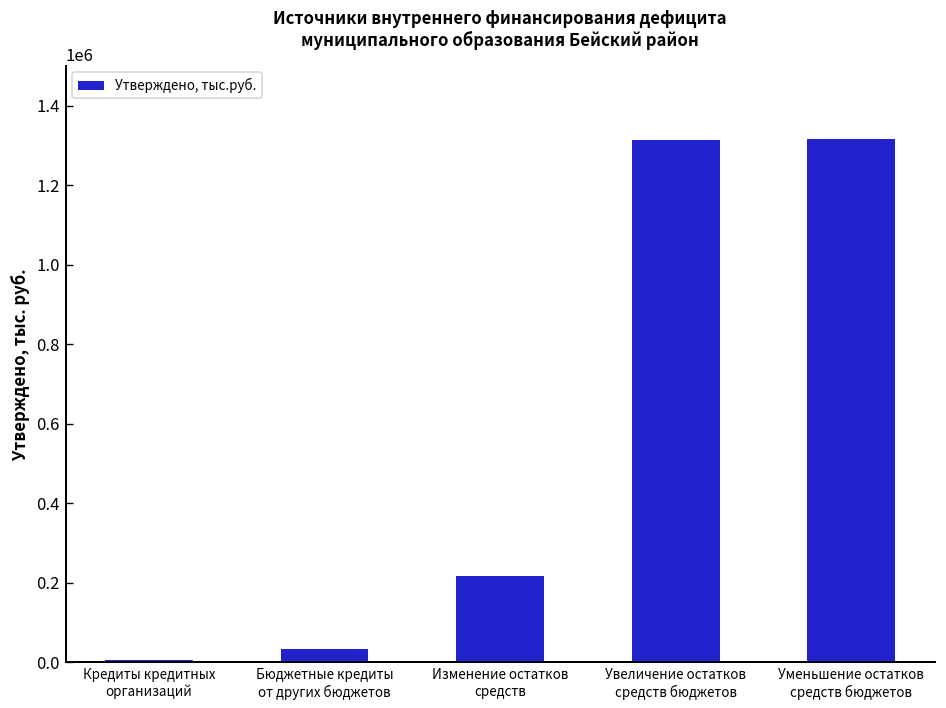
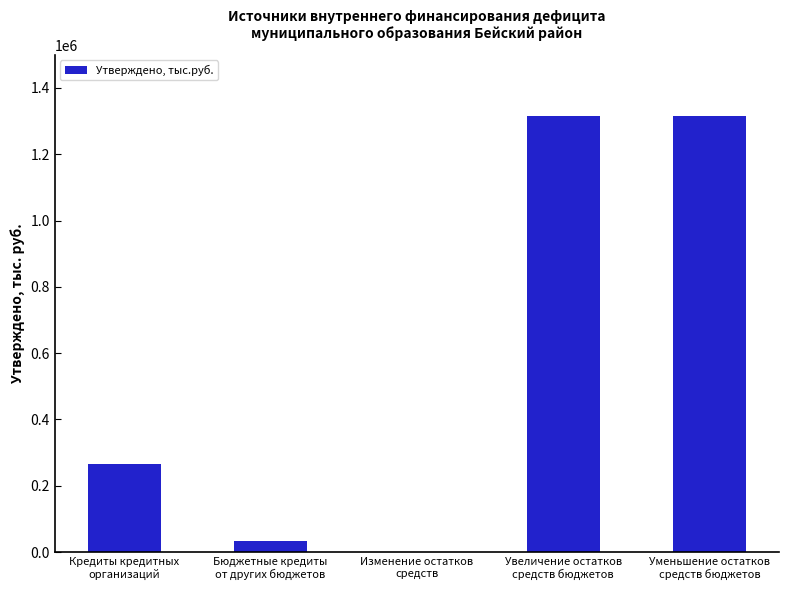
Кредиты кредитных организаций: 10000 -> 270000
Изменение остатков средств: 220000 -> 0
